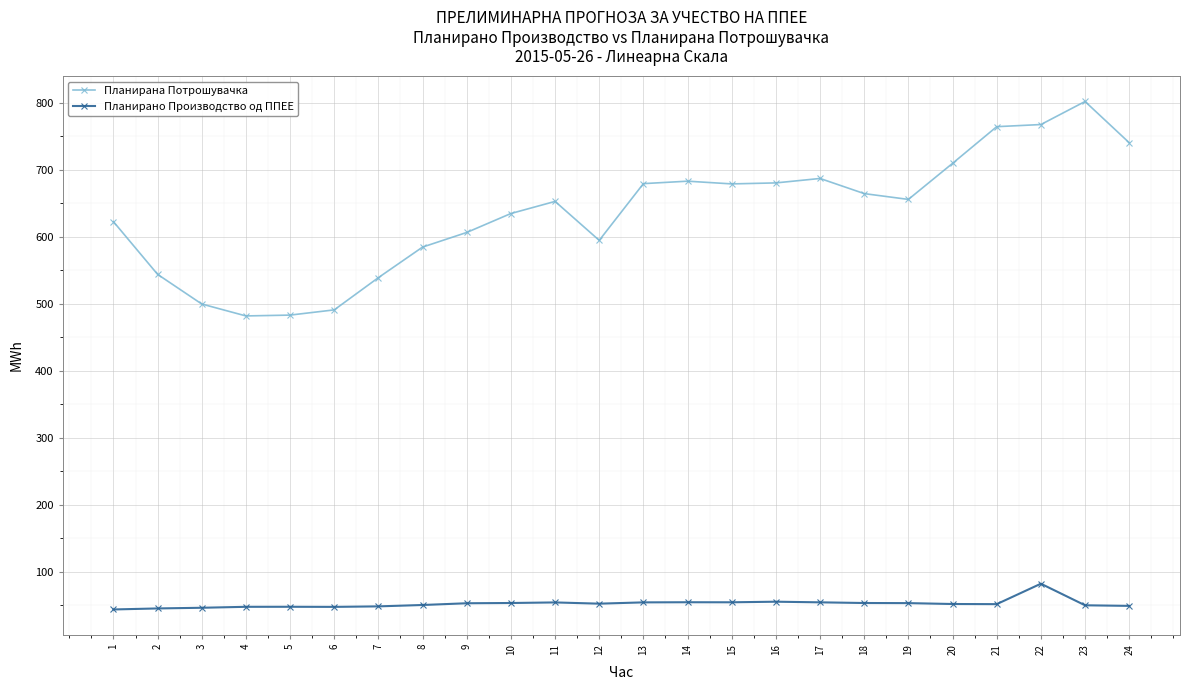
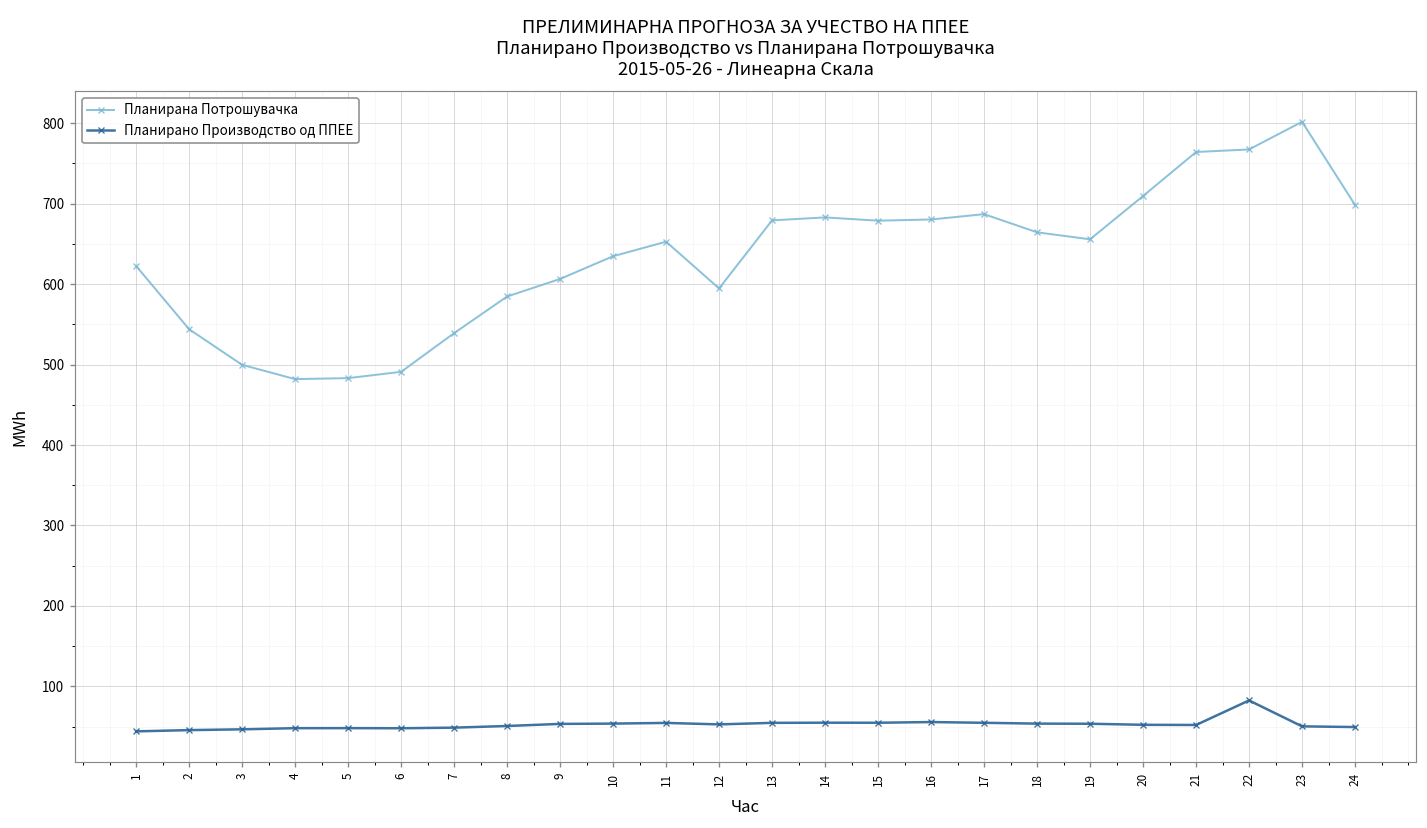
Планирана Потрошувачка, 24: 740 -> 700
